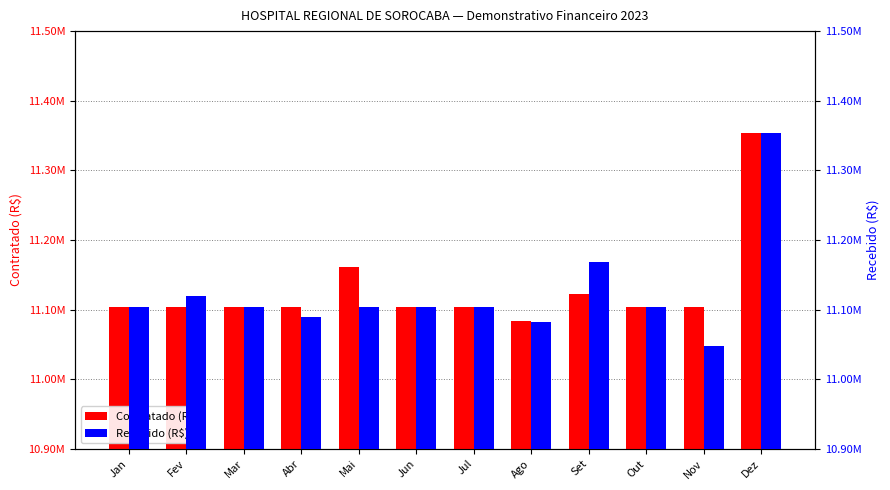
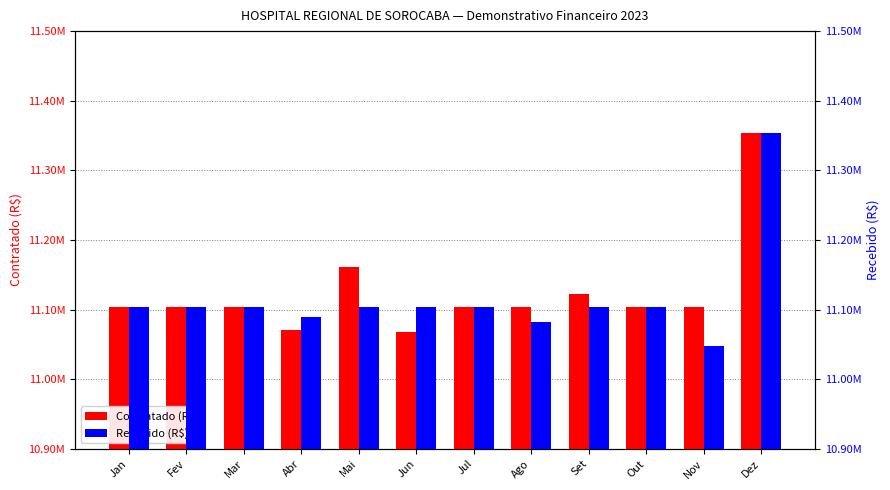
Contratado (R$), Abr: 11100000 -> 11070000
Contratado (R$), Jun: 11100000 -> 11070000
Contratado (R$), Ago: 11080000 -> 11100000
Recebido (R$), Fev: 11120000 -> 11100000
Recebido (R$), Set: 11170000 -> 11100000
